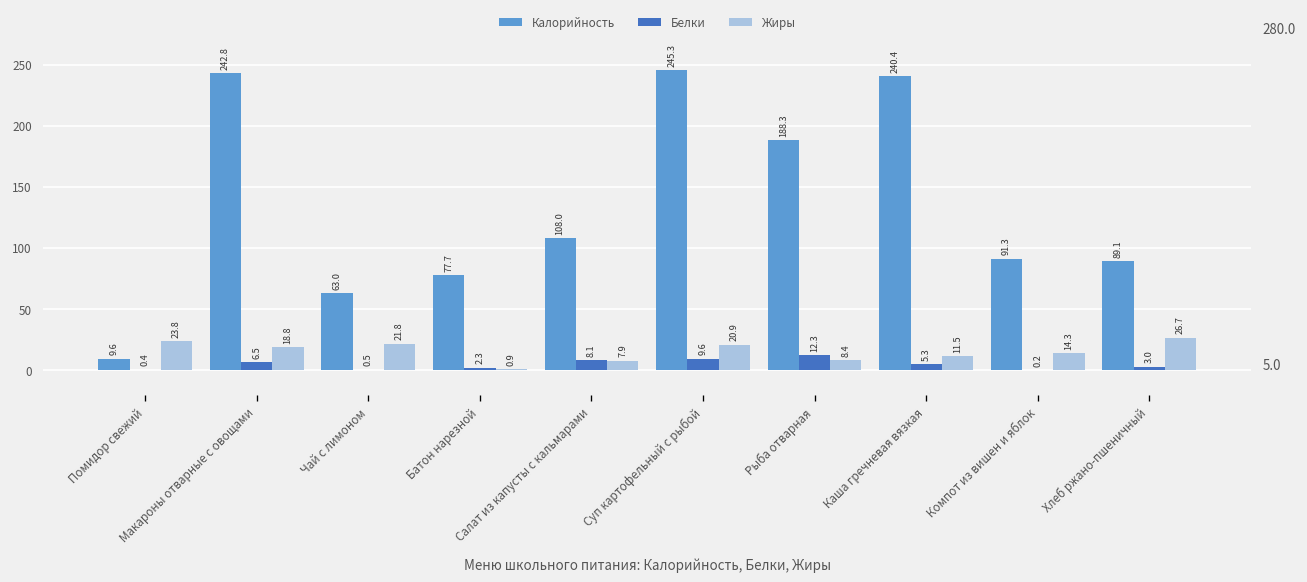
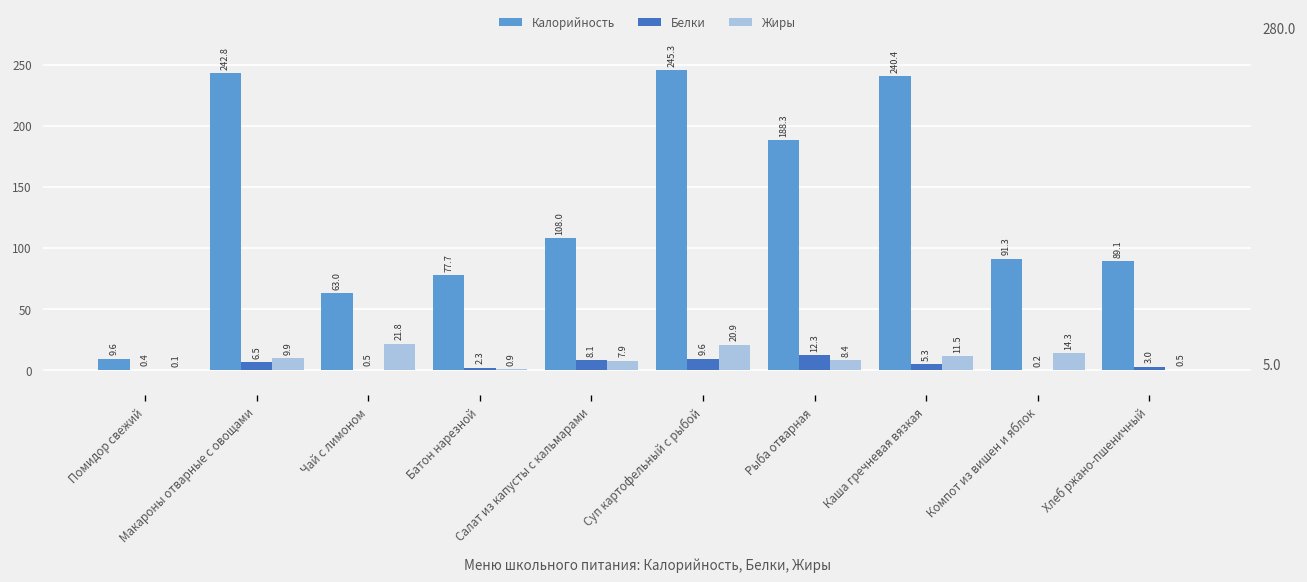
Жиры, Помидор свежий: 23.8 -> 0.1
Жиры, Макароны отварные с овощами: 18.8 -> 9.9
Жиры, Хлеб ржано-пшеничный: 26.7 -> 0.5
